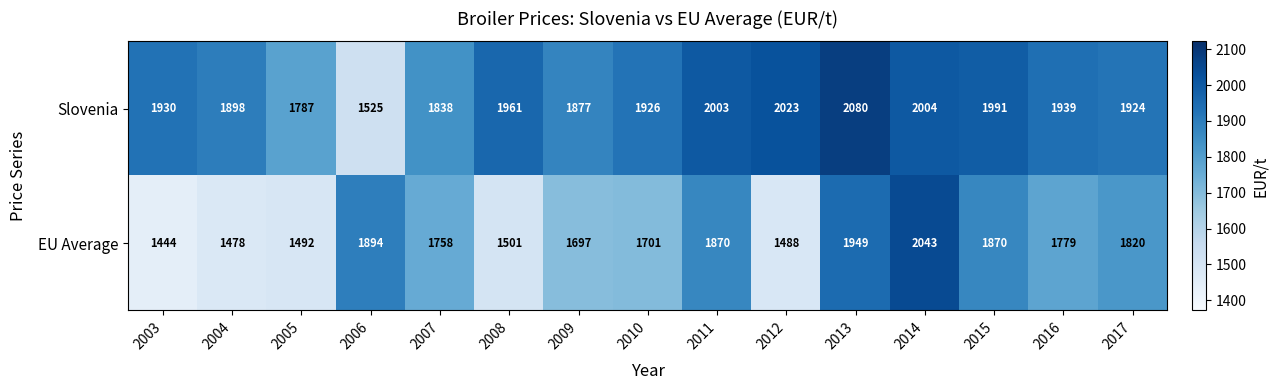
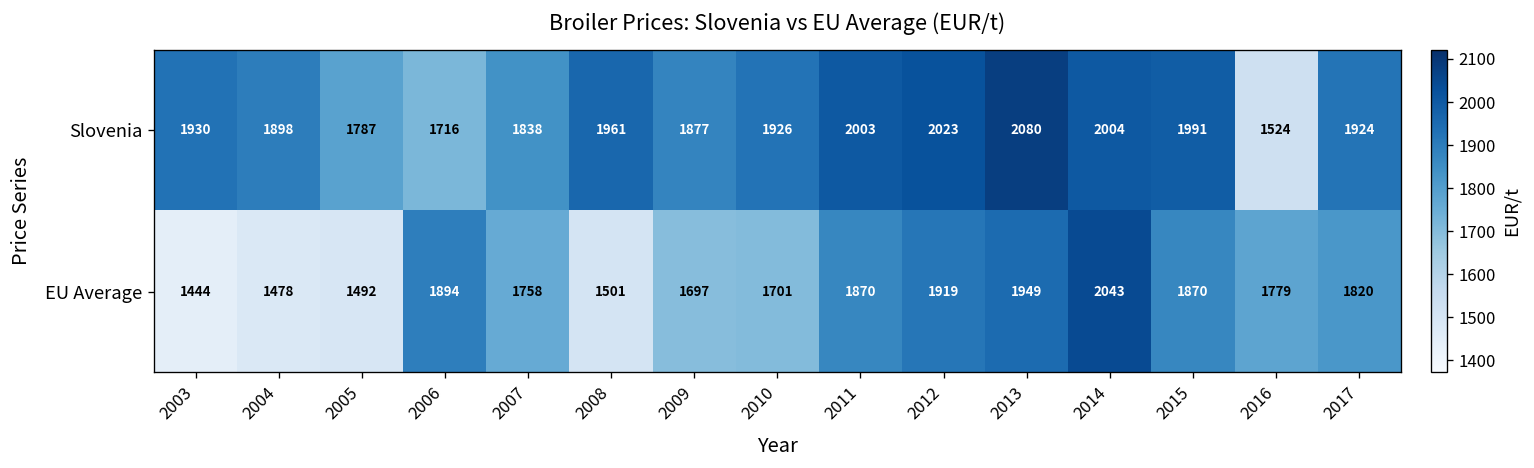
Slovenia, 2006: 1525 -> 1716
Slovenia, 2016: 1939 -> 1524
EU Average, 2012: 1488 -> 1919
